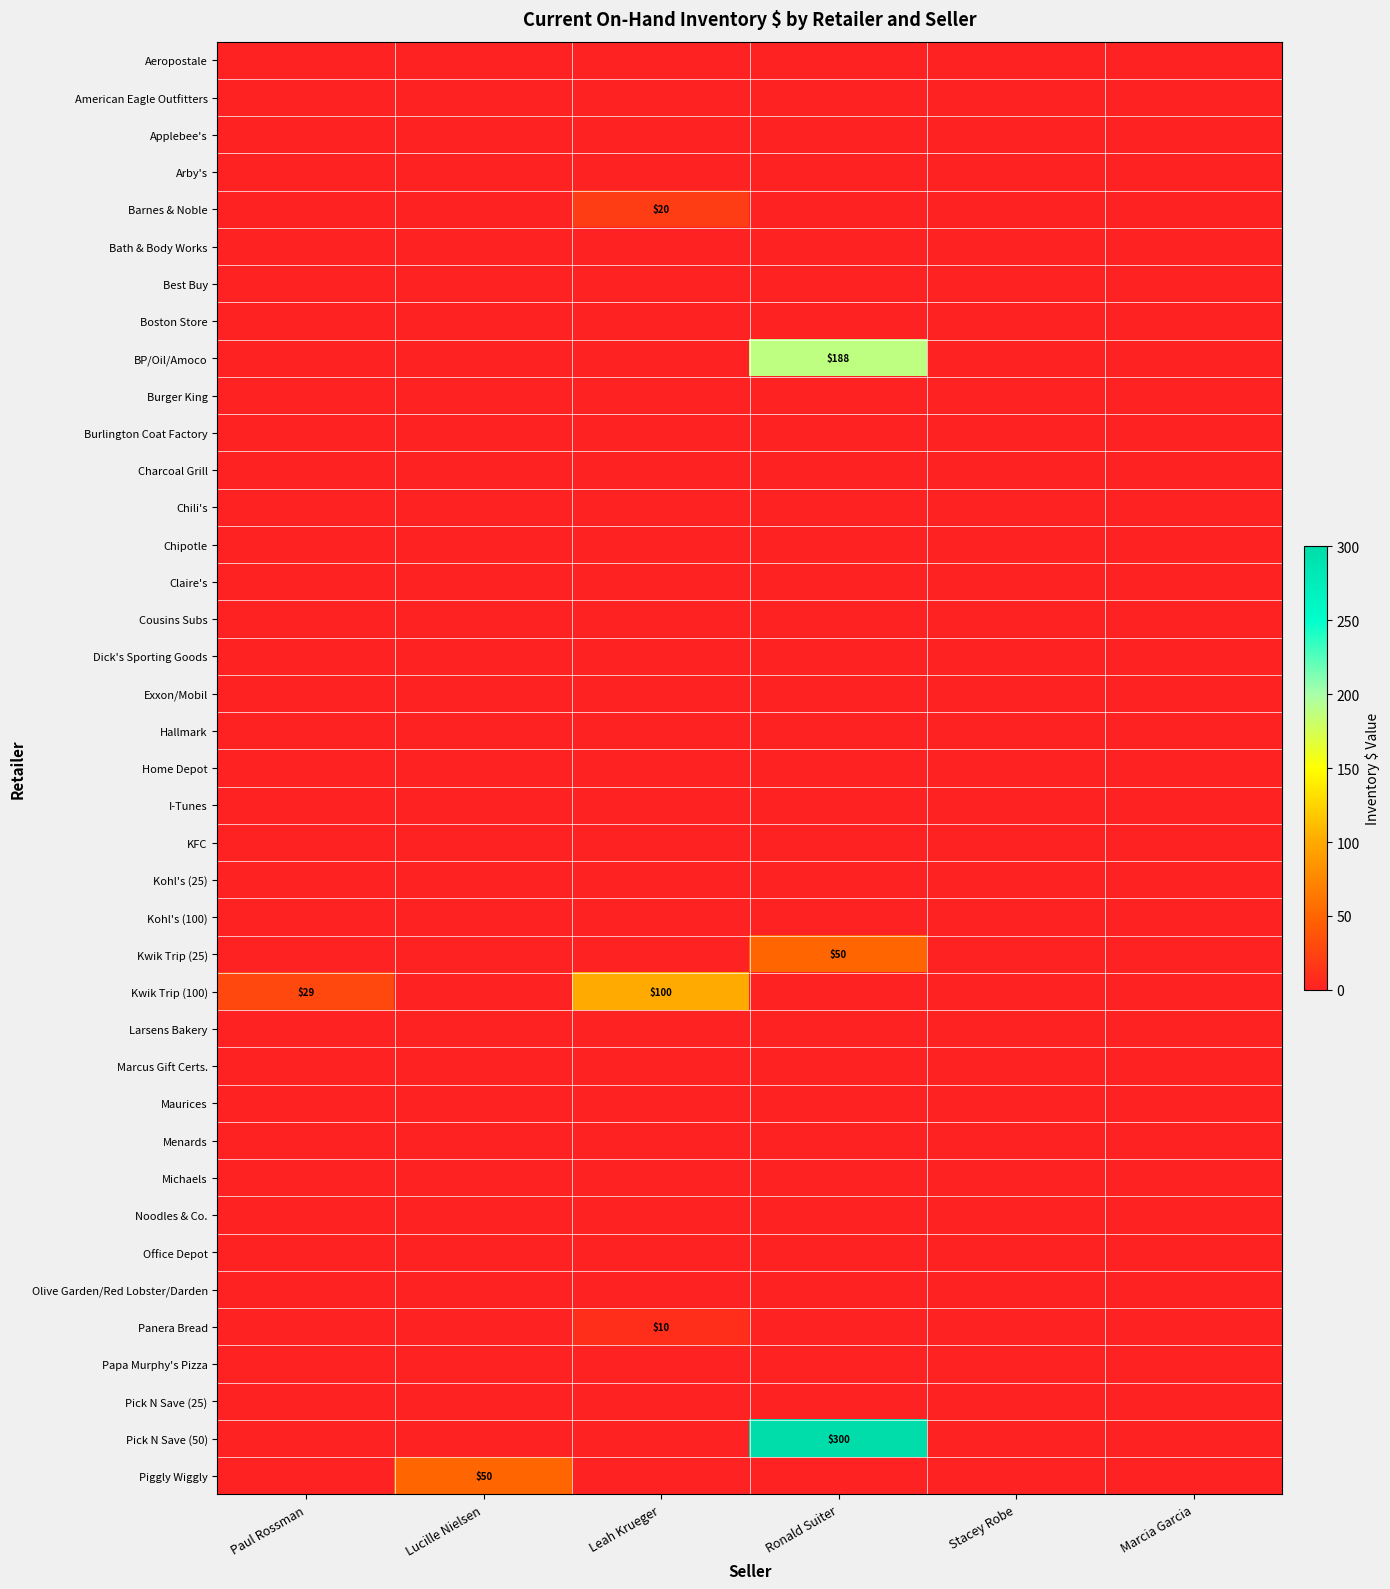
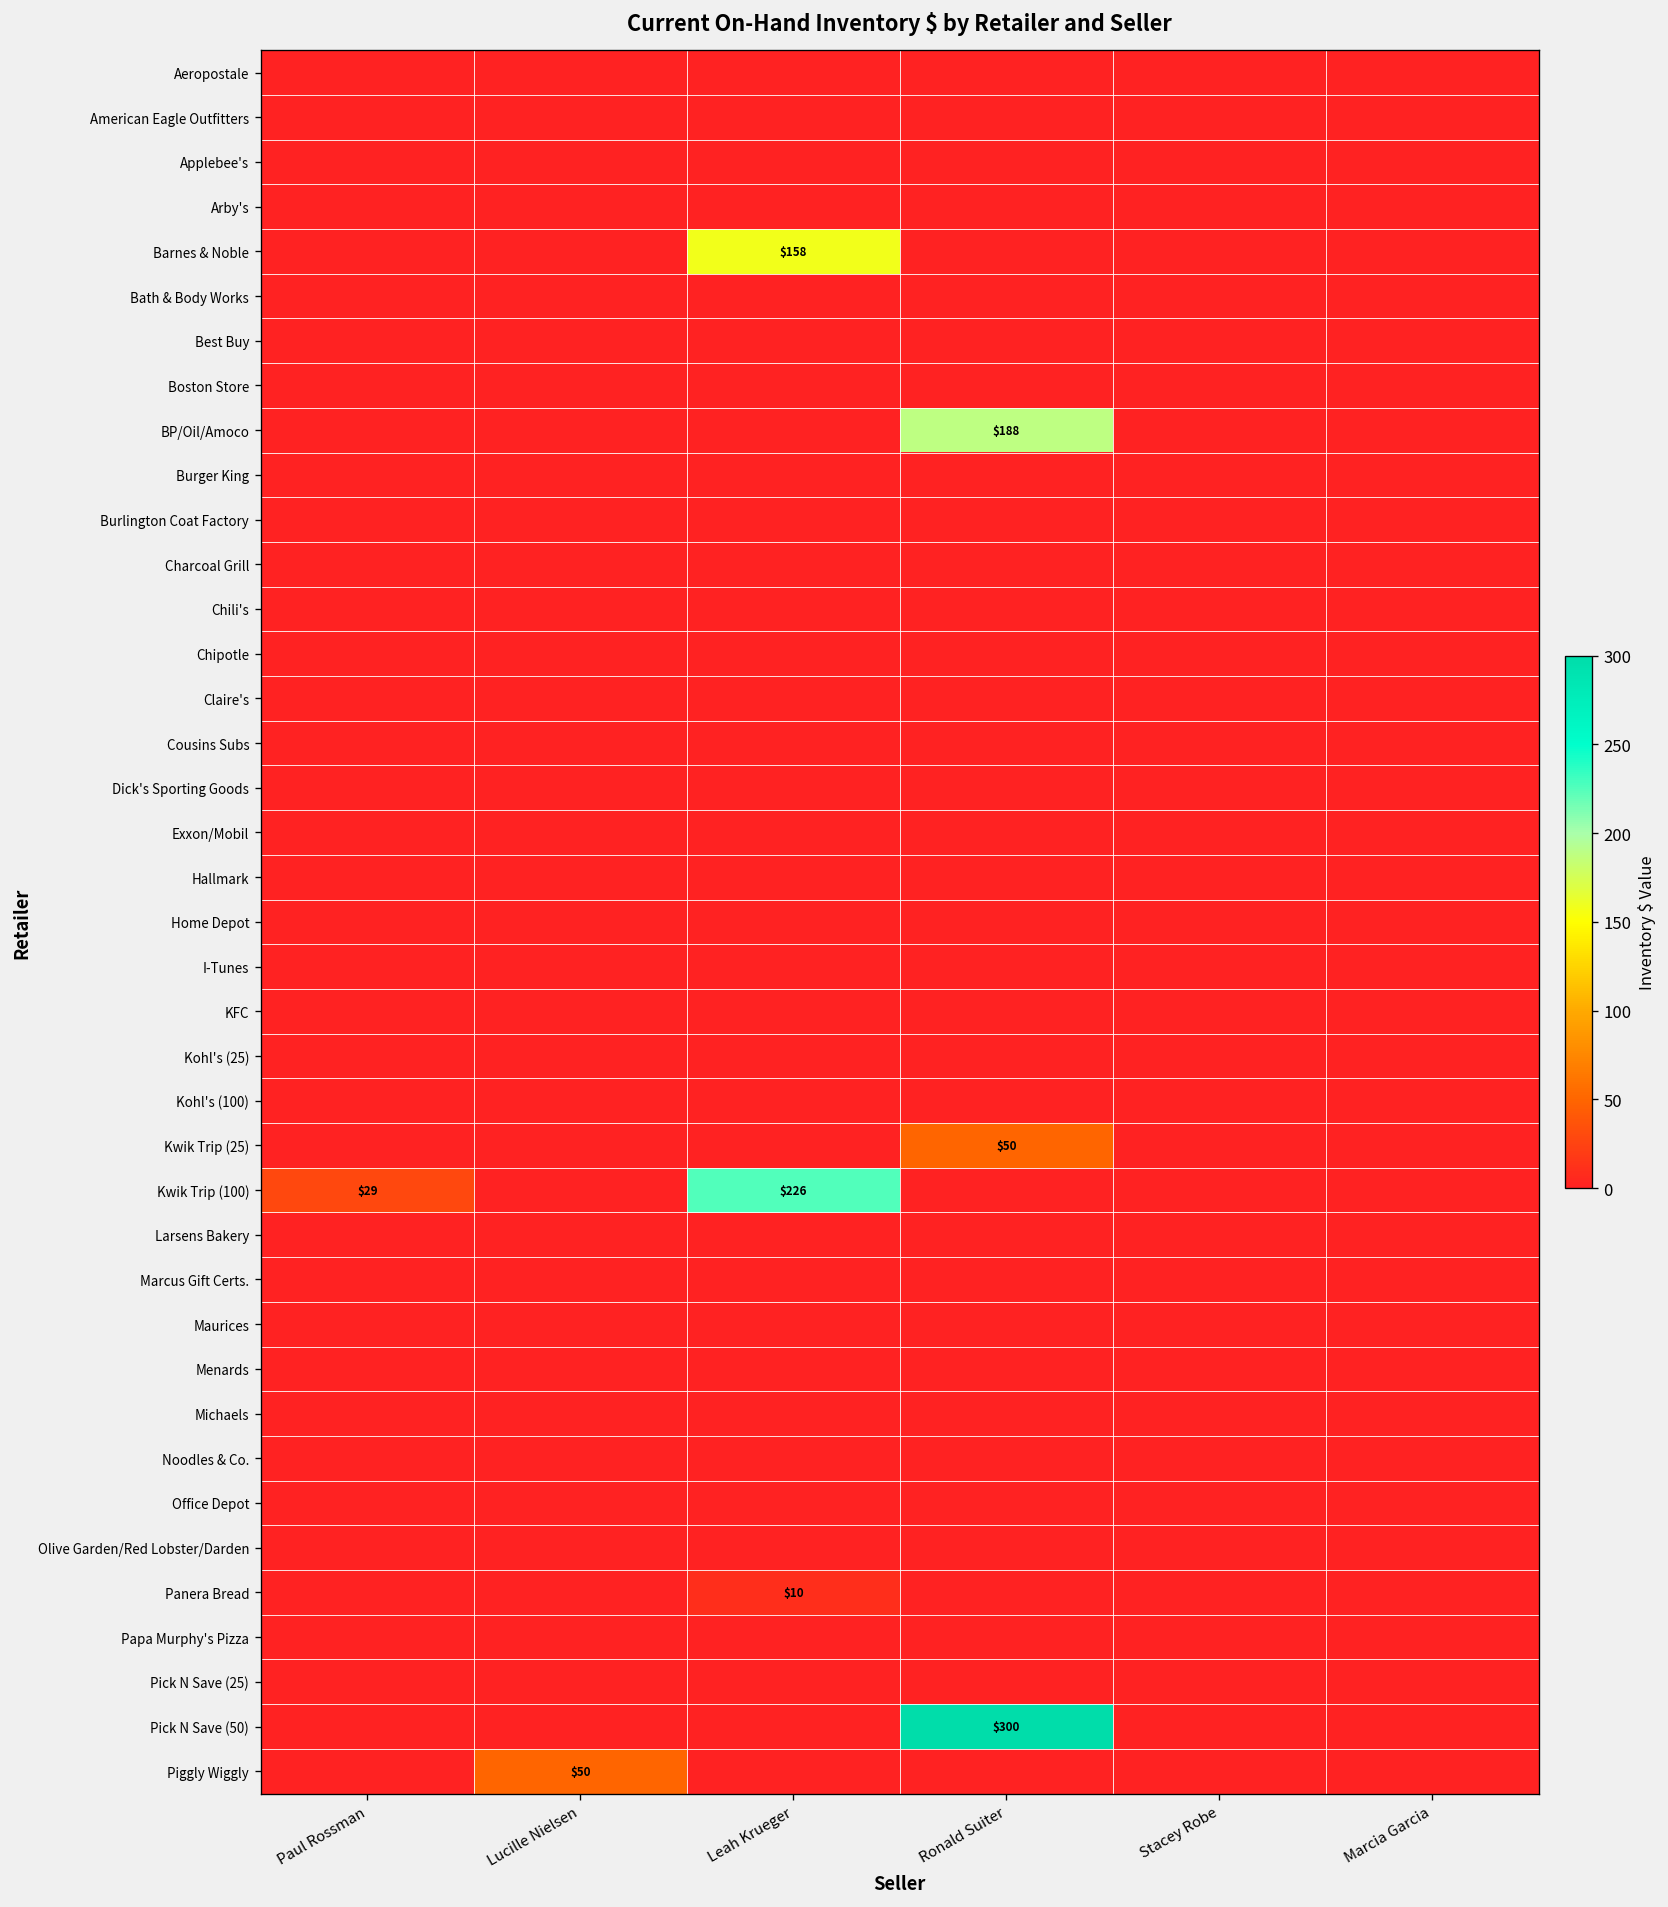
Barnes & Noble, Leah Krueger: $20 -> $158
Kwik Trip (100), Leah Krueger: $100 -> $226
